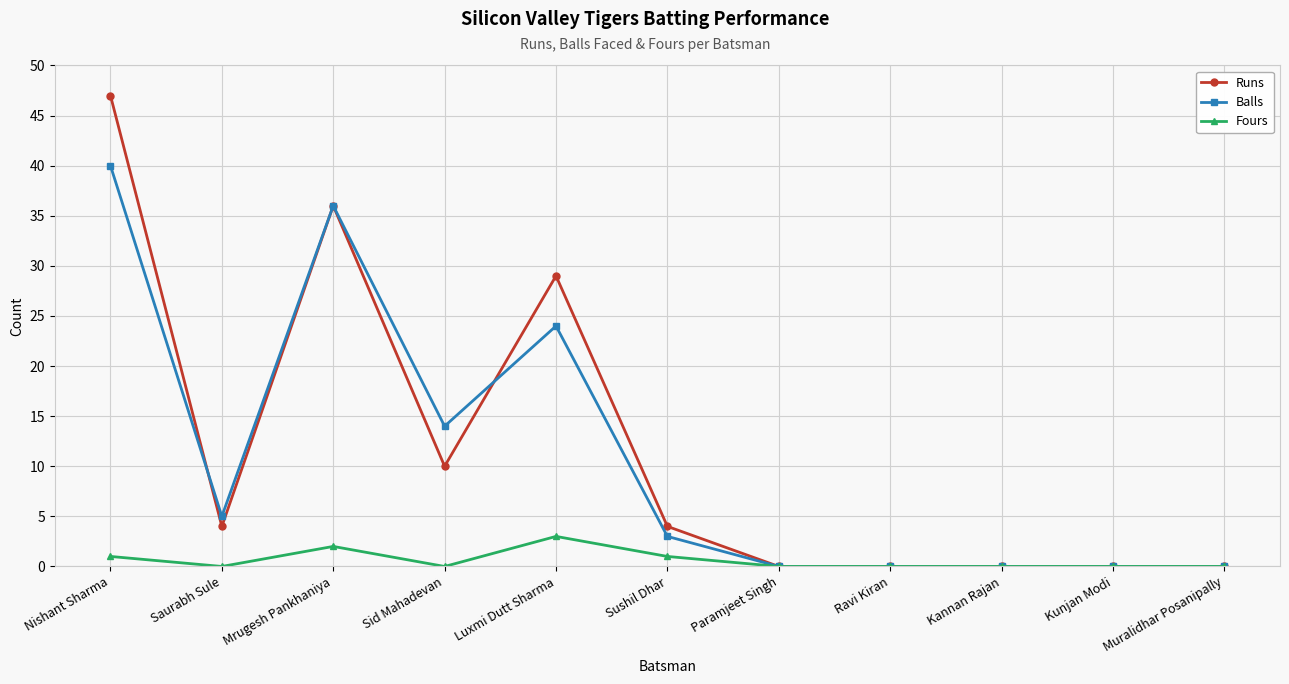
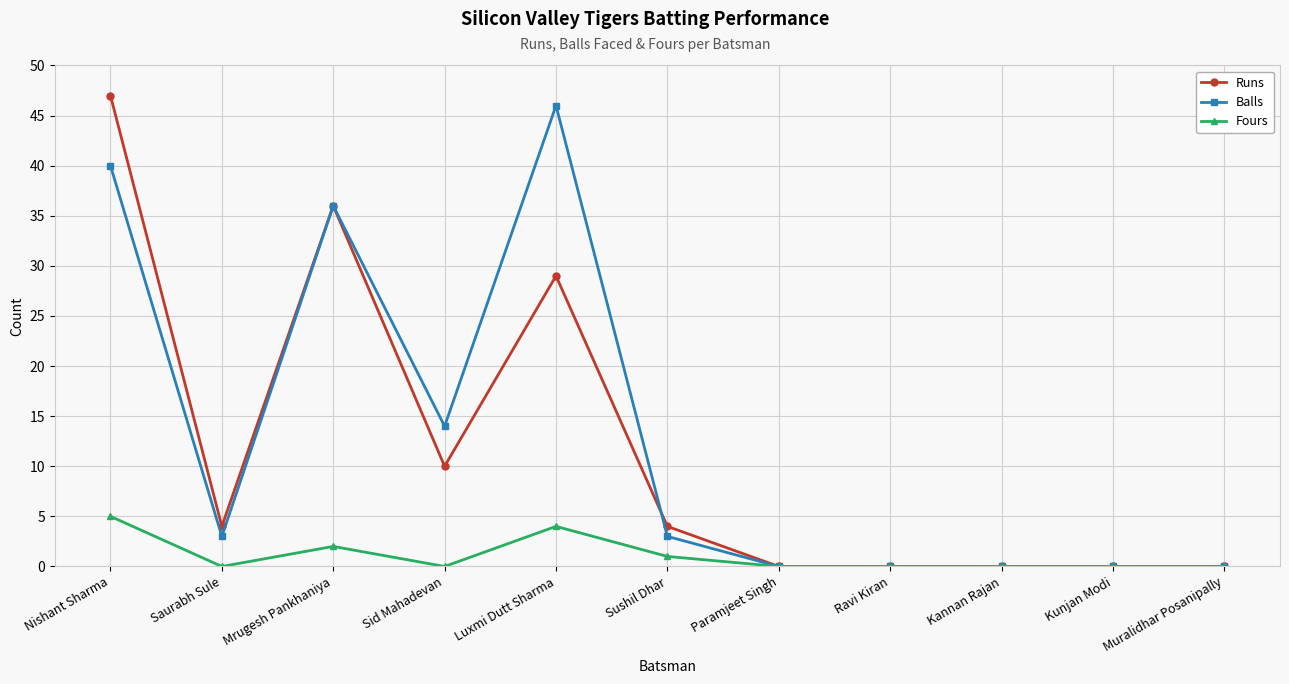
Fours, Nishant Sharma: 1 -> 5
Balls, Saurabh Sule: 5 -> 3
Balls, Luxmi Dutt Sharma: 24 -> 46
Fours, Luxmi Dutt Sharma: 3 -> 4
